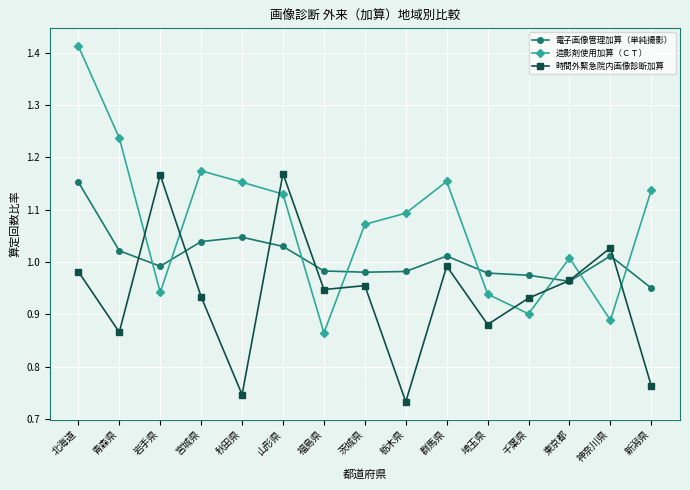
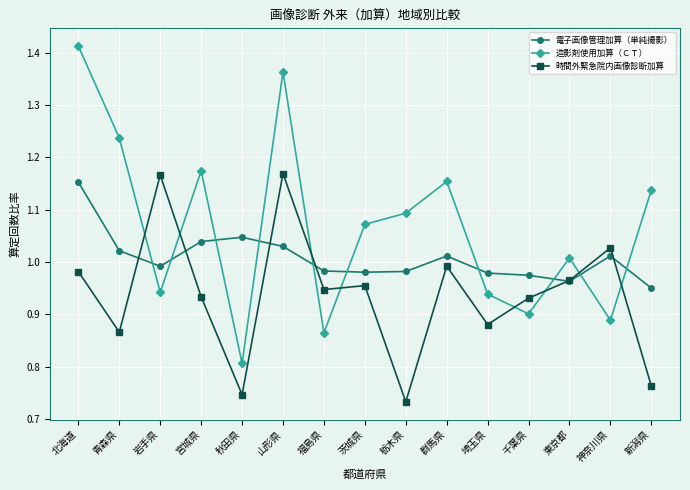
造影剤使用加算（ＣＴ）, 秋田県: 1.15 -> 0.81
造影剤使用加算（ＣＴ）, 山形県: 1.13 -> 1.36
